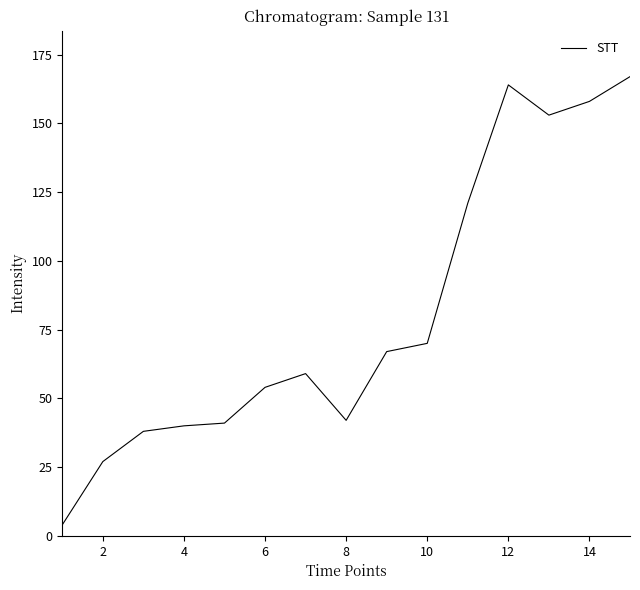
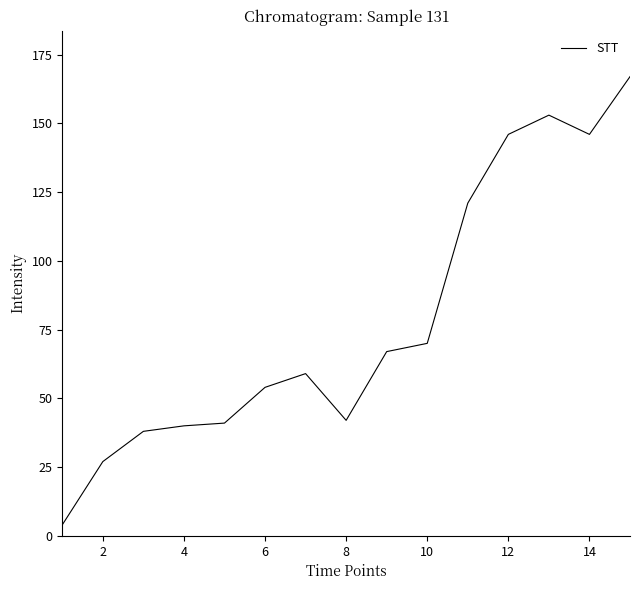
12: 164 -> 146
14: 158 -> 146
